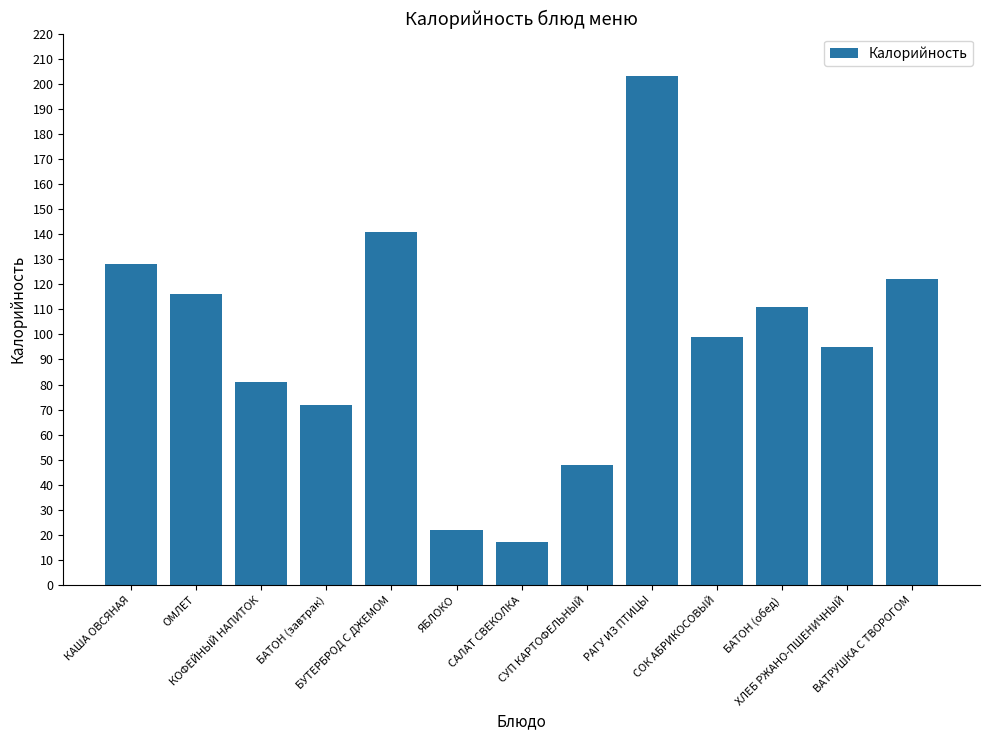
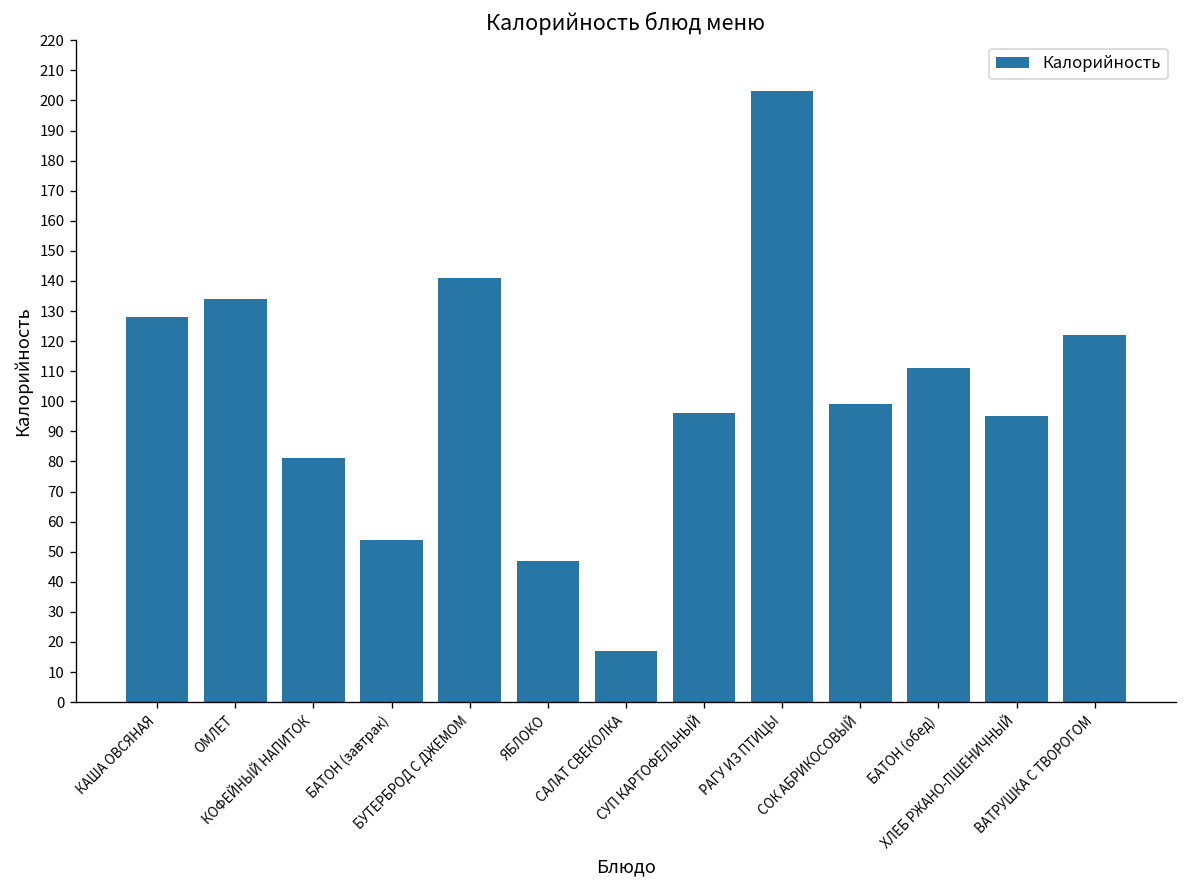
ОМЛЕТ: 116 -> 134
БАТОН (завтрак): 72 -> 54
ЯБЛОКО: 22 -> 47
СУП КАРТОФЕЛЬНЫЙ: 48 -> 96
